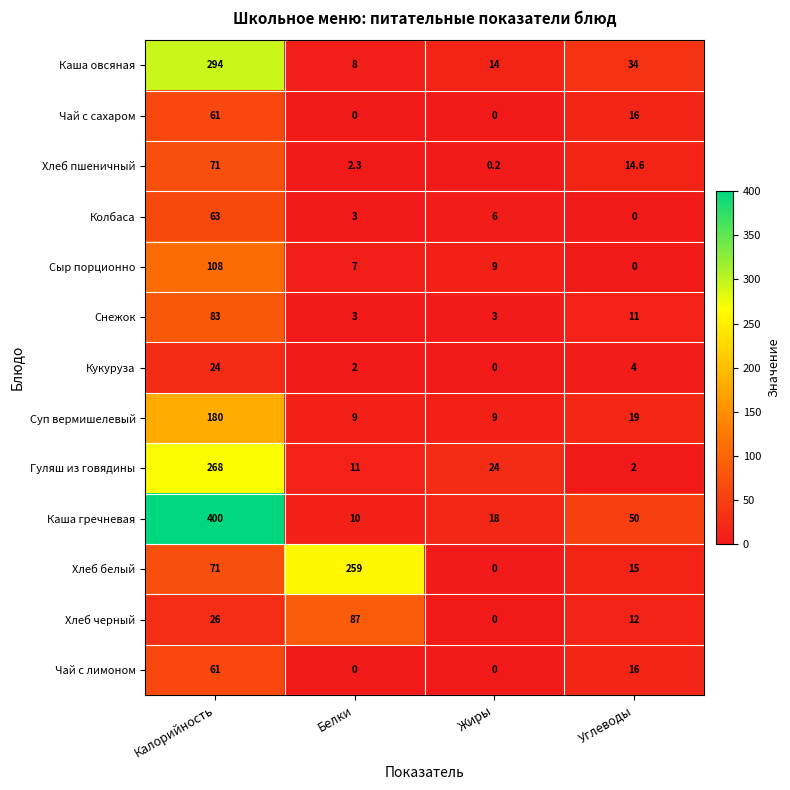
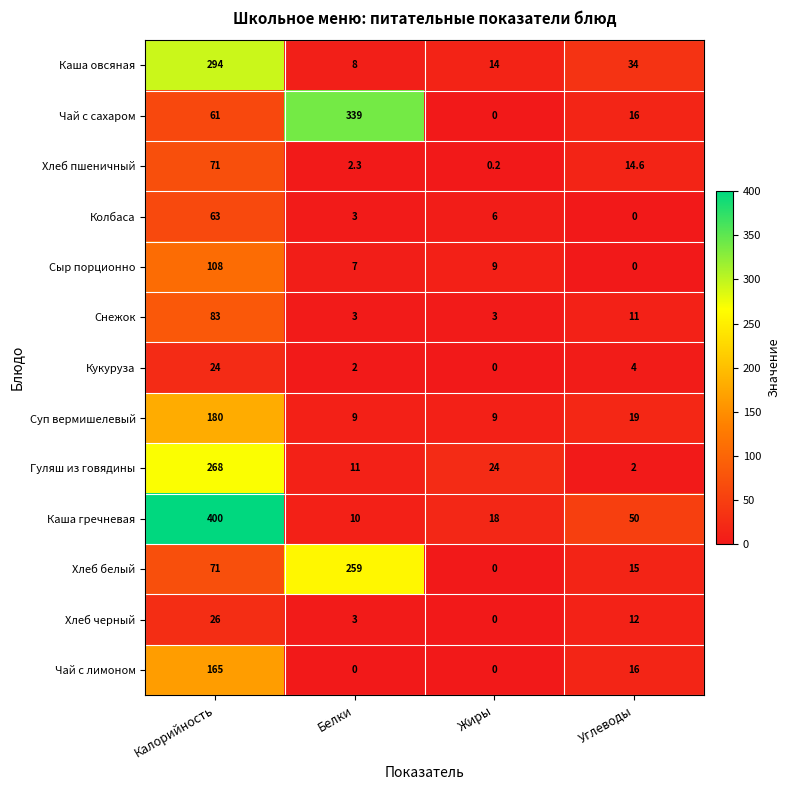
Чай с сахаром, Белки: 0 -> 339
Хлеб черный, Белки: 87 -> 3
Чай с лимоном, Калорийность: 61 -> 165
